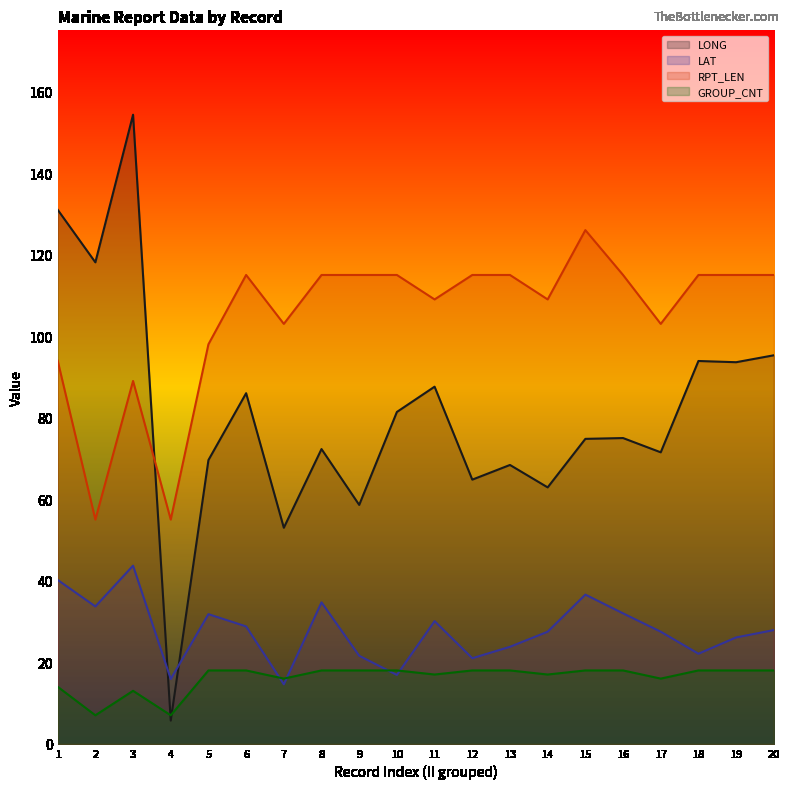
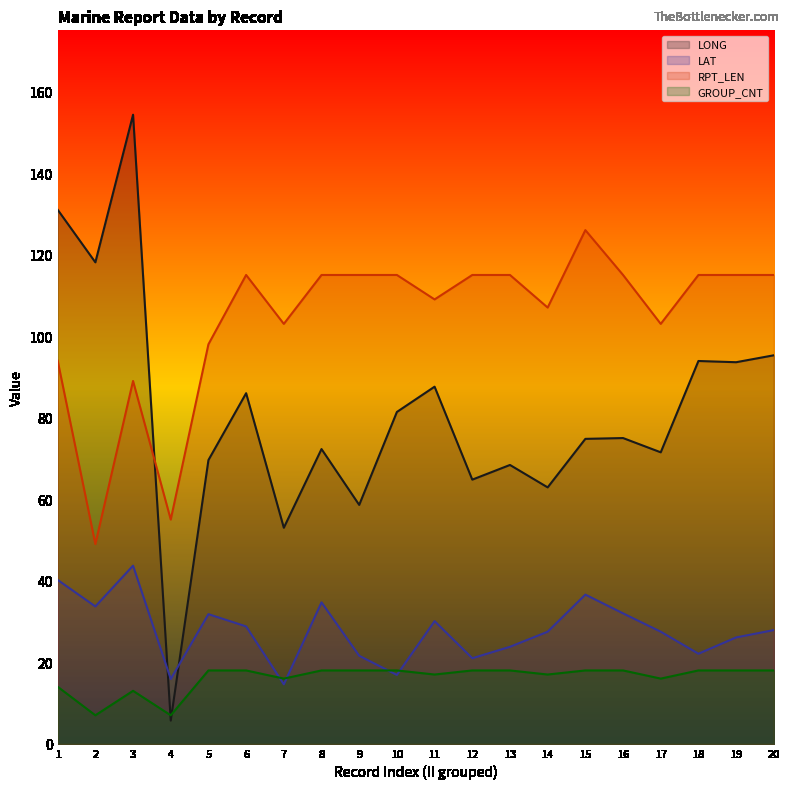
RPT_LEN, 2: 55 -> 49
RPT_LEN, 14: 109 -> 107
